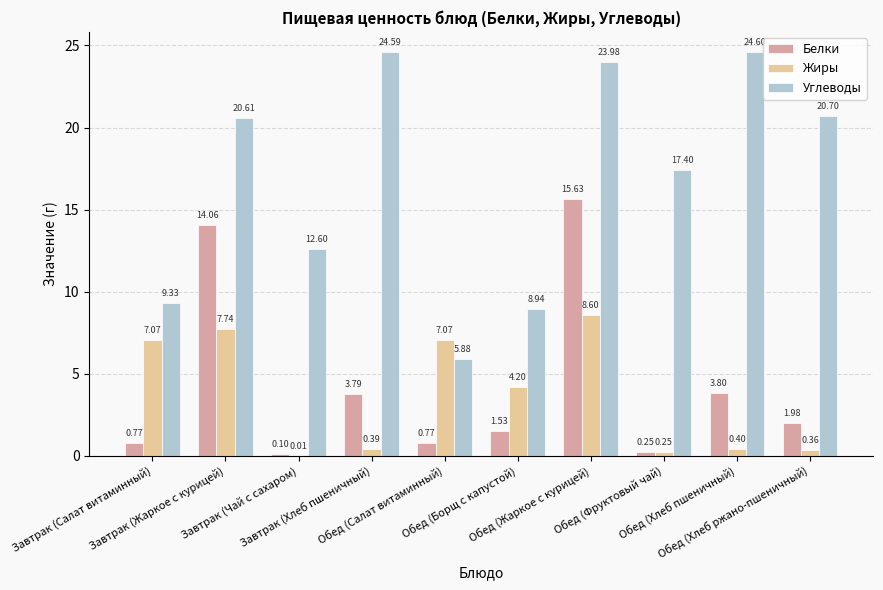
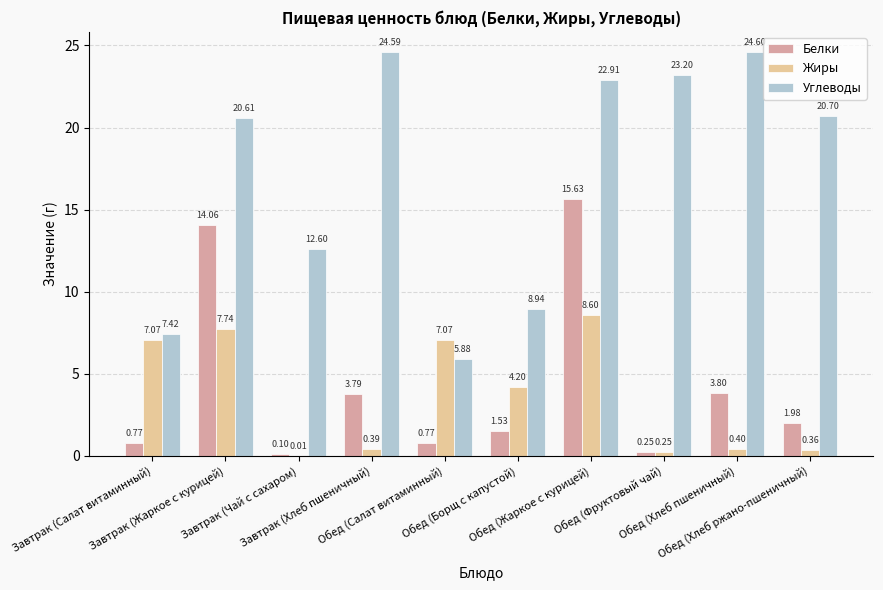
Углеводы, Завтрак (Салат витаминный): 9.33 -> 7.42
Углеводы, Обед (Жаркое с курицей): 23.98 -> 22.91
Углеводы, Обед (Фруктовый чай): 17.40 -> 23.20
